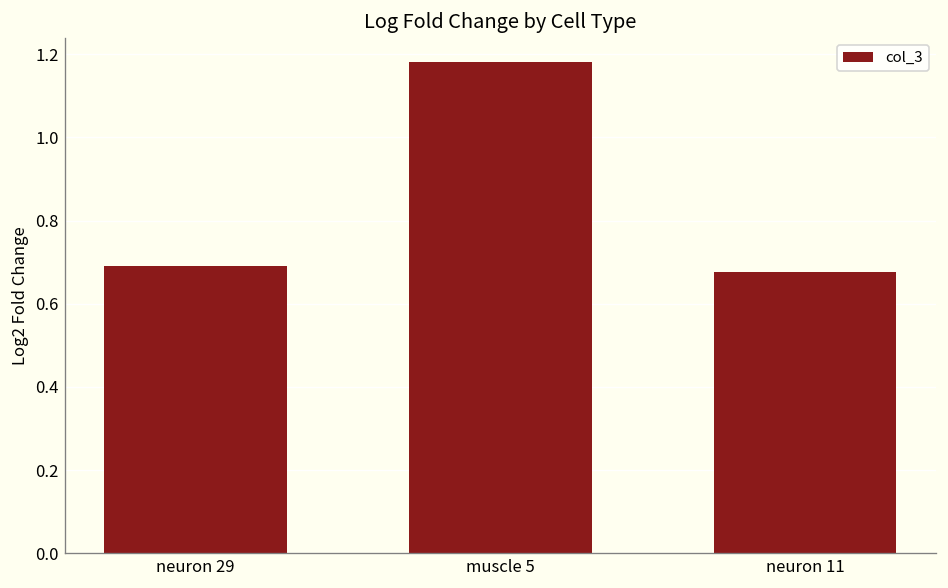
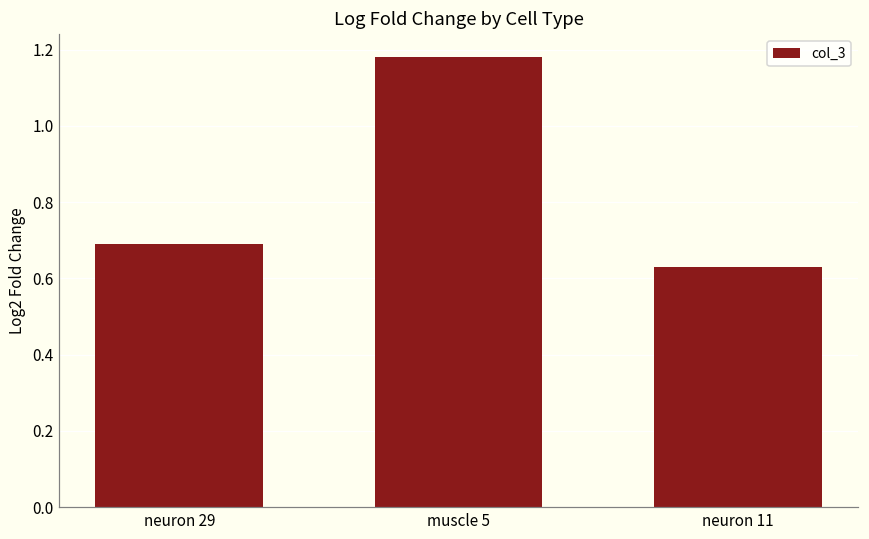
neuron 11: 0.68 -> 0.63
